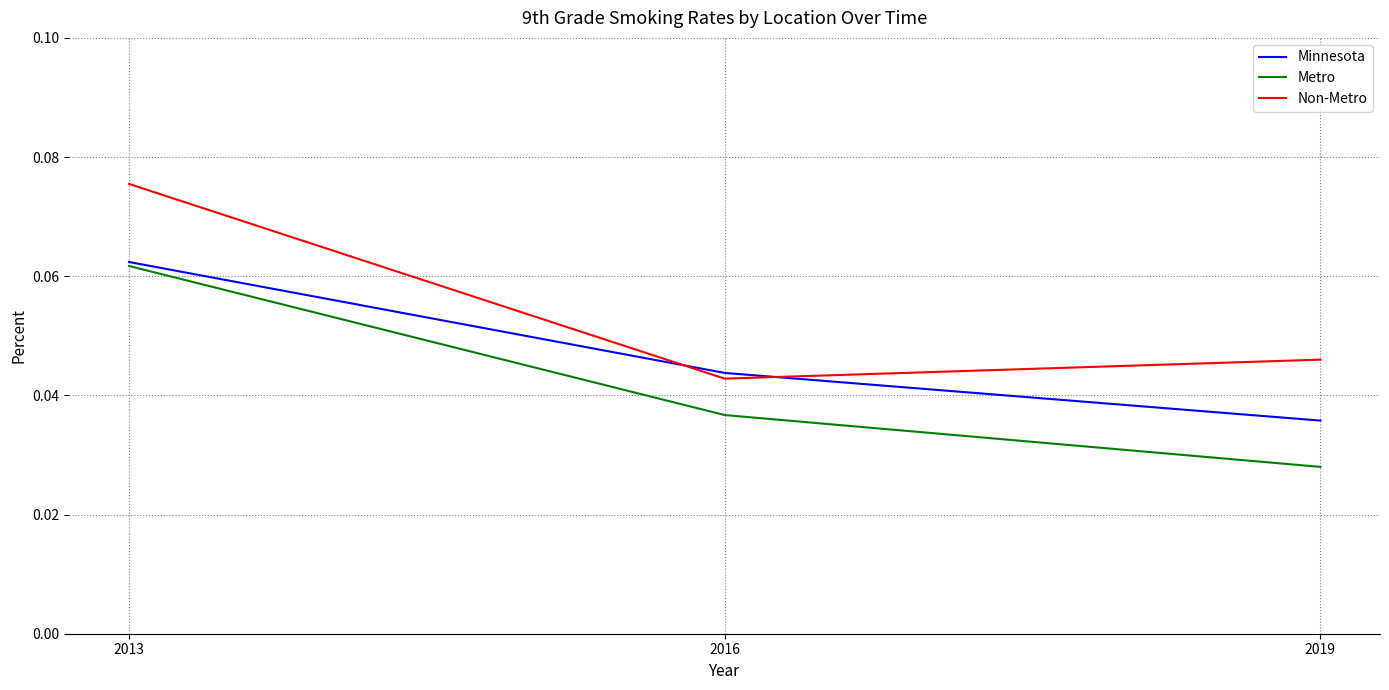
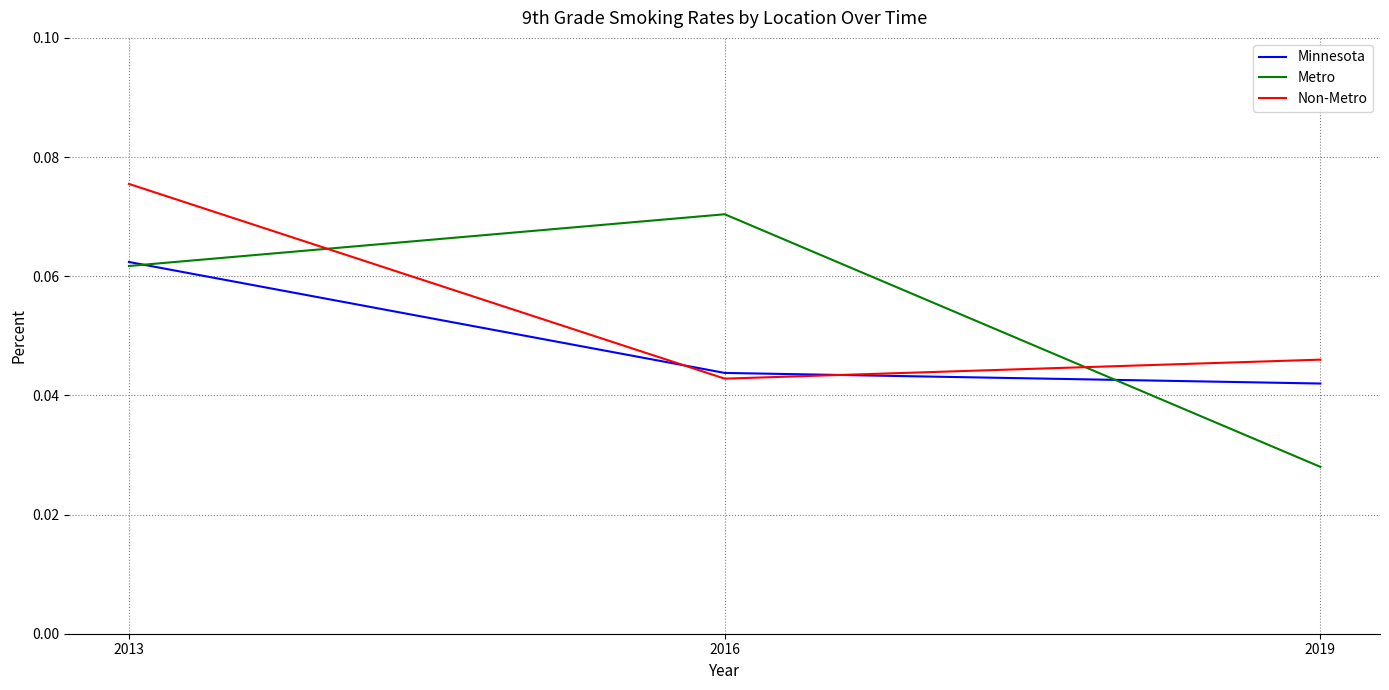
Metro, 2016: 0.037 -> 0.070
Minnesota, 2019: 0.036 -> 0.042
